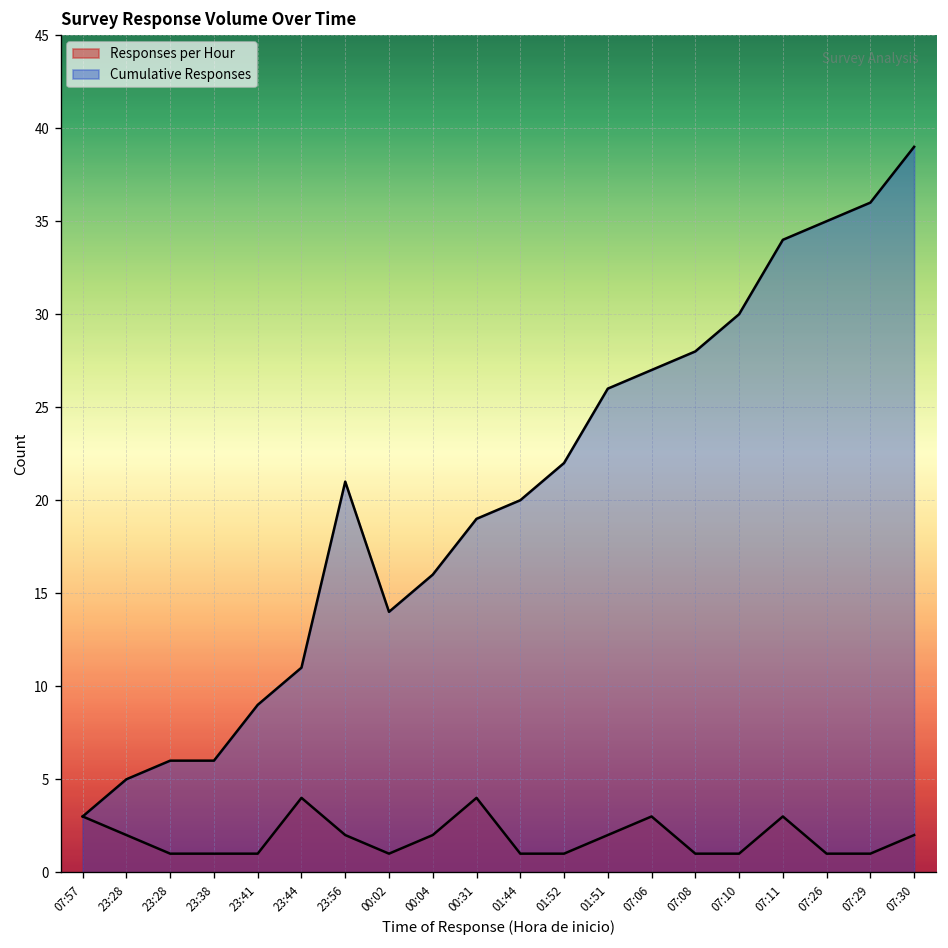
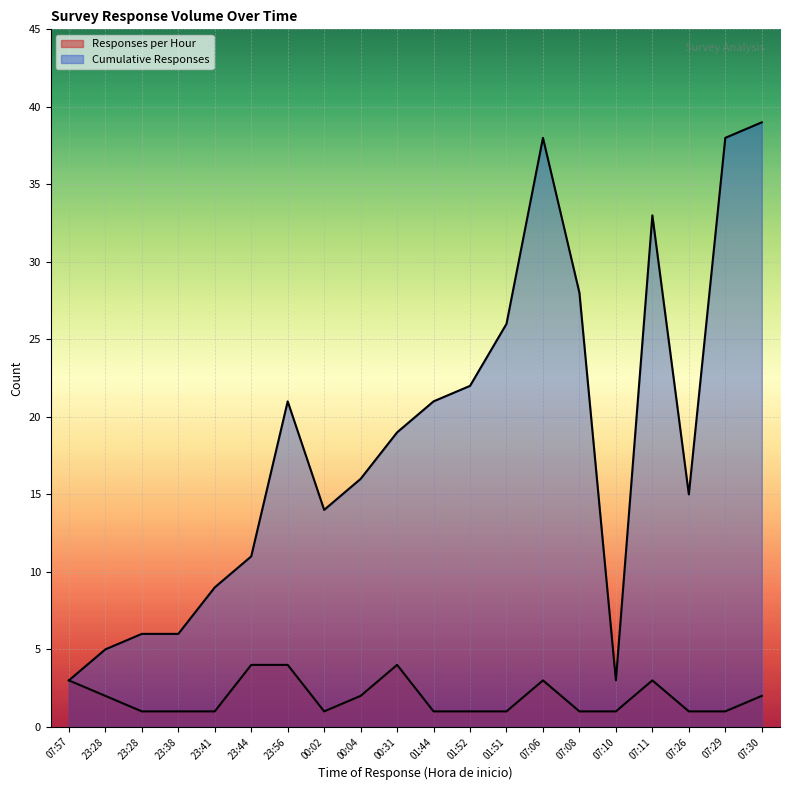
Responses per Hour, 23:56: 2 -> 4
Cumulative Responses, 01:44: 20 -> 21
Responses per Hour, 01:51: 2 -> 1
Cumulative Responses, 07:06: 27 -> 38
Cumulative Responses, 07:10: 30 -> 3
Cumulative Responses, 07:11: 34 -> 33
Cumulative Responses, 07:26: 35 -> 15
Cumulative Responses, 07:29: 36 -> 38
